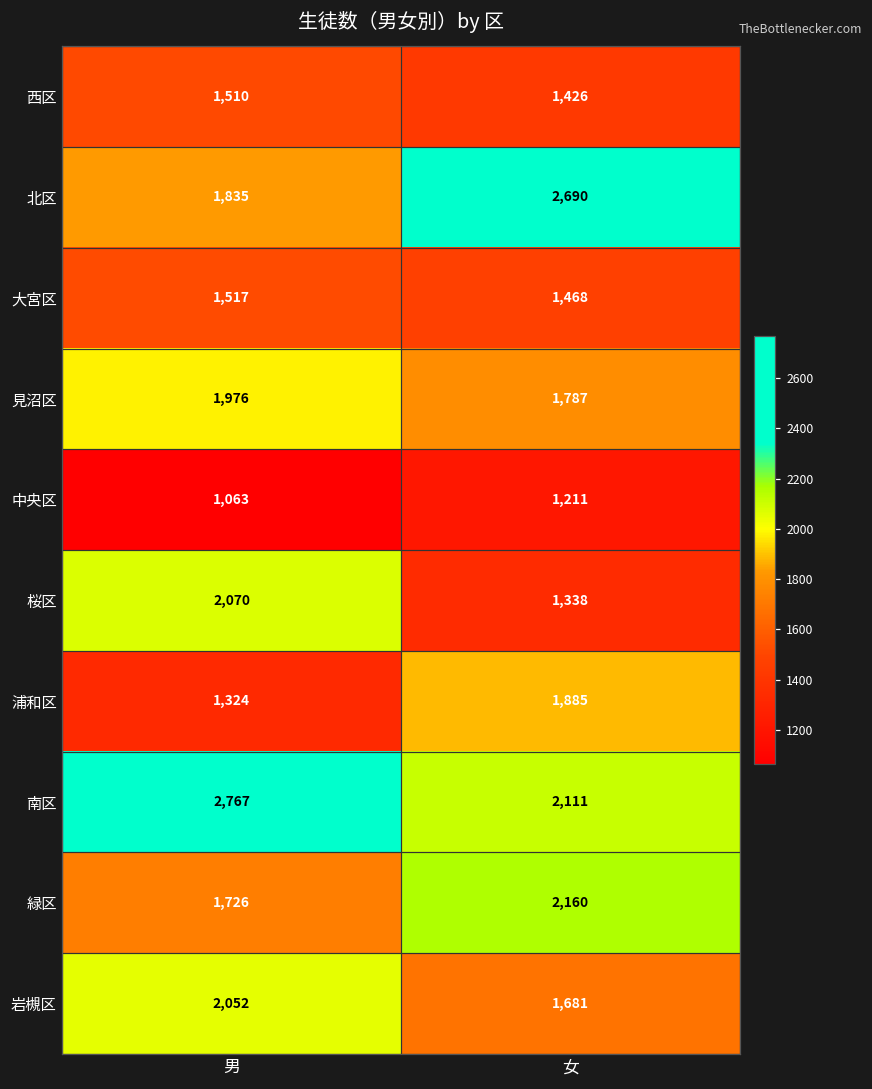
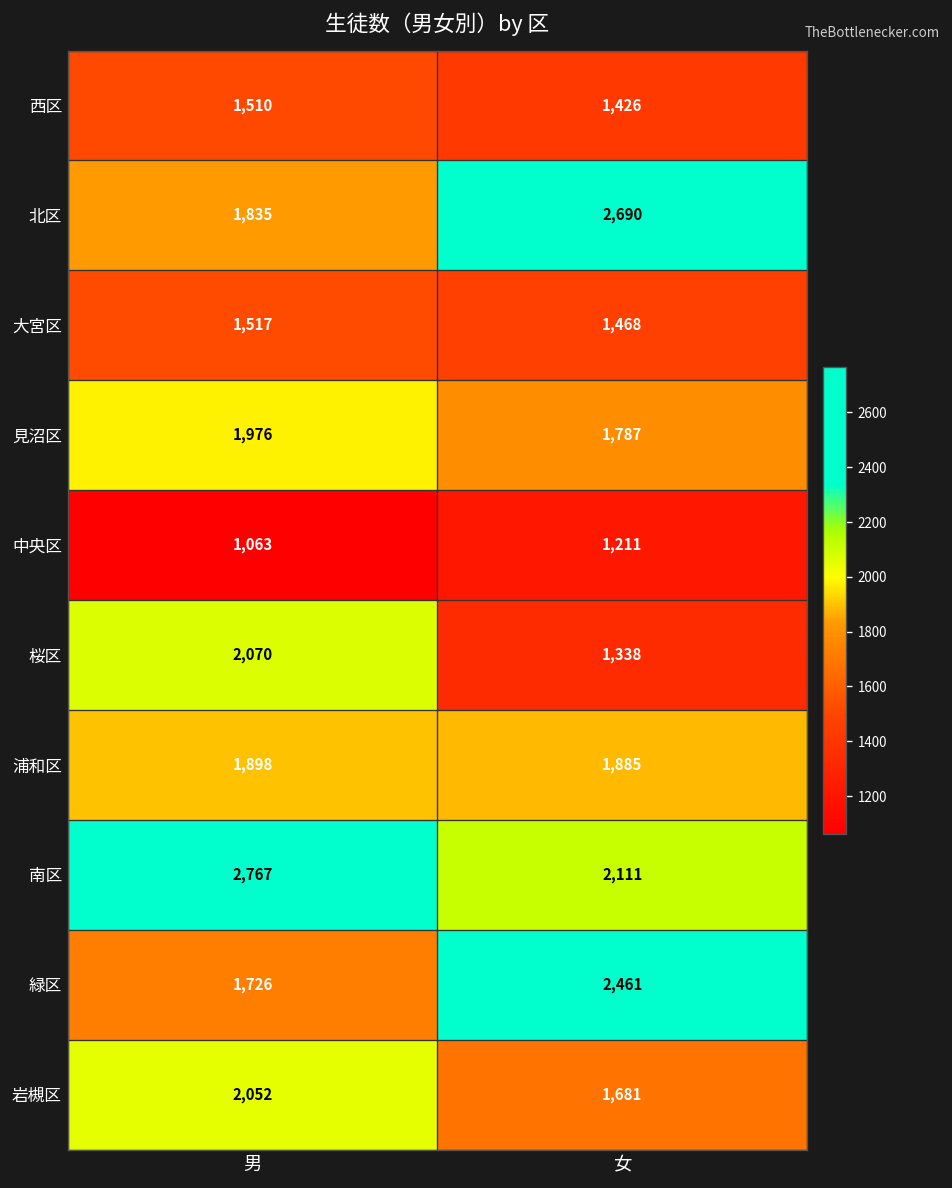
浦和区, 男: 1,324 -> 1,898
緑区, 女: 2,160 -> 2,461
